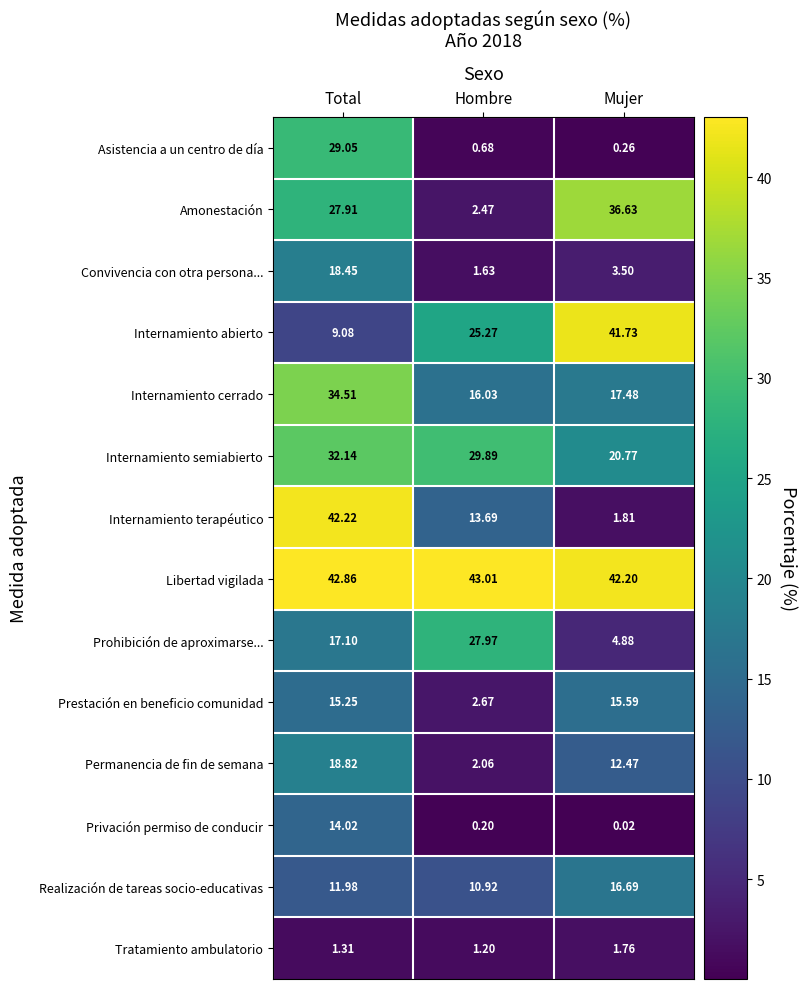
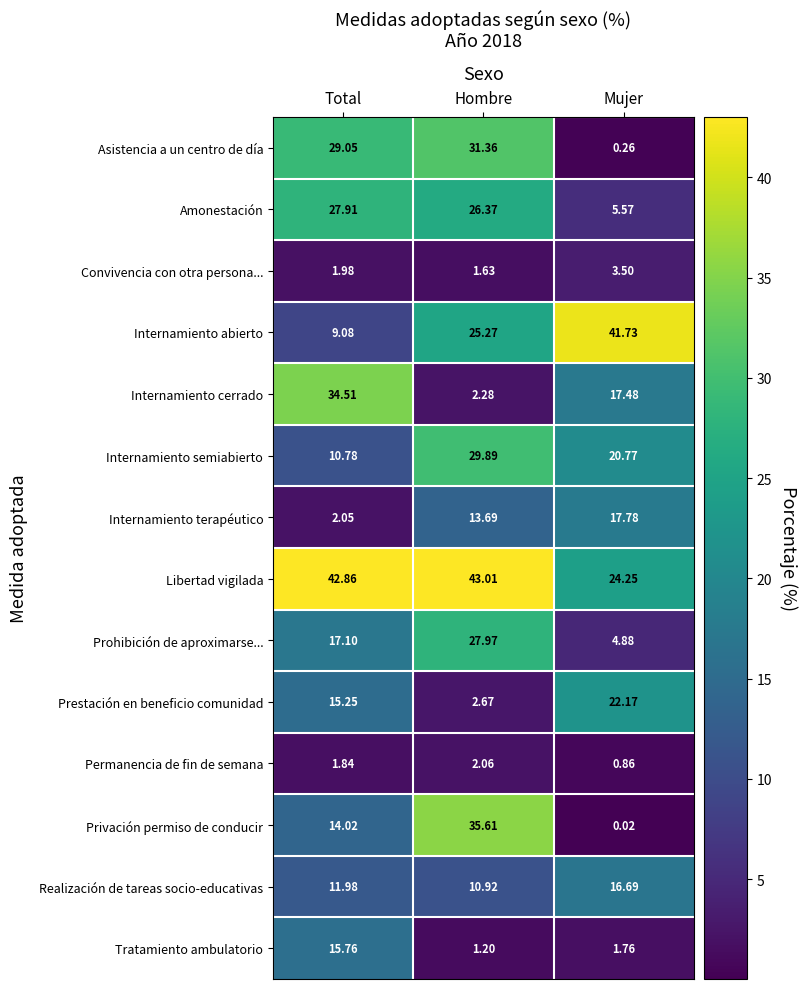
Asistencia a un centro de día, Hombre: 0.68 -> 31.36
Amonestación, Hombre: 2.47 -> 26.37
Amonestación, Mujer: 36.63 -> 5.57
Convivencia con otra persona..., Total: 18.45 -> 1.98
Internamiento cerrado, Hombre: 16.03 -> 2.28
Internamiento semiabierto, Total: 32.14 -> 10.78
Internamiento terapéutico, Total: 42.22 -> 2.05
Internamiento terapéutico, Mujer: 1.81 -> 17.78
Libertad vigilada, Mujer: 42.20 -> 24.25
Prestación en beneficio comunidad, Mujer: 15.59 -> 22.17
Permanencia de fin de semana, Total: 18.82 -> 1.84
Permanencia de fin de semana, Mujer: 12.47 -> 0.86
Privación permiso de conducir, Hombre: 0.20 -> 35.61
Tratamiento ambulatorio, Total: 1.31 -> 15.76
